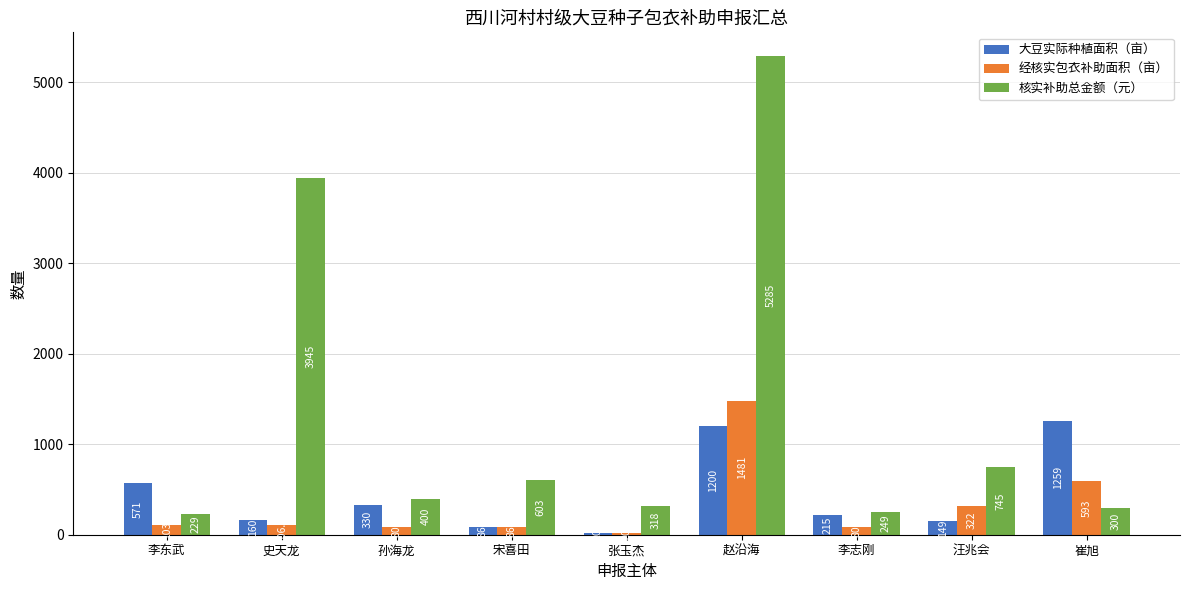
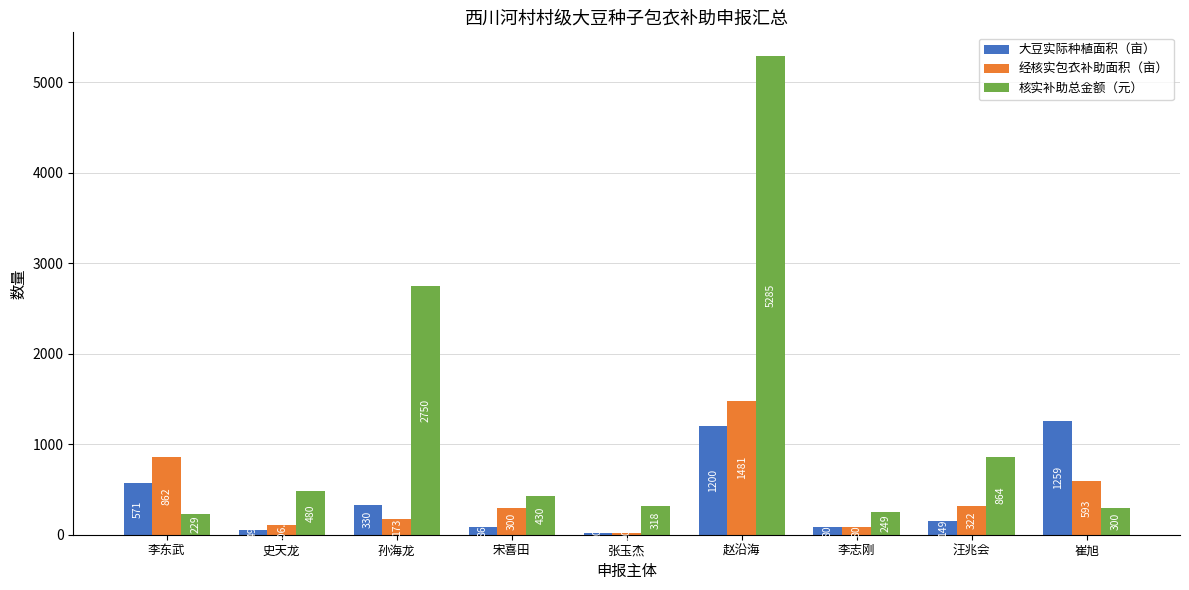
经核实包衣补助面积（亩）, 李东武: 103 -> 862
大豆实际种植面积（亩）, 史天龙: 200 -> 0
核实补助总金额（元）, 史天龙: 3945 -> 480
经核实包衣补助面积（亩）, 孙海龙: 80 -> 173
核实补助总金额（元）, 孙海龙: 400 -> 2750
经核实包衣补助面积（亩）, 宋喜田: 86 -> 300
核实补助总金额（元）, 宋喜田: 603 -> 430
大豆实际种植面积（亩）, 李志刚: 215 -> 80
核实补助总金额（元）, 汪兆会: 745 -> 864
